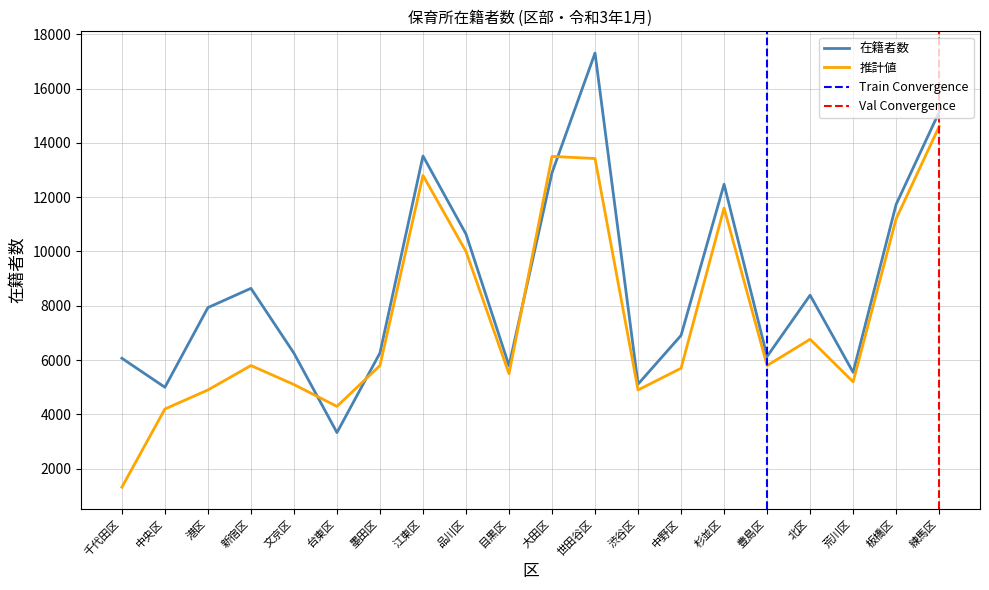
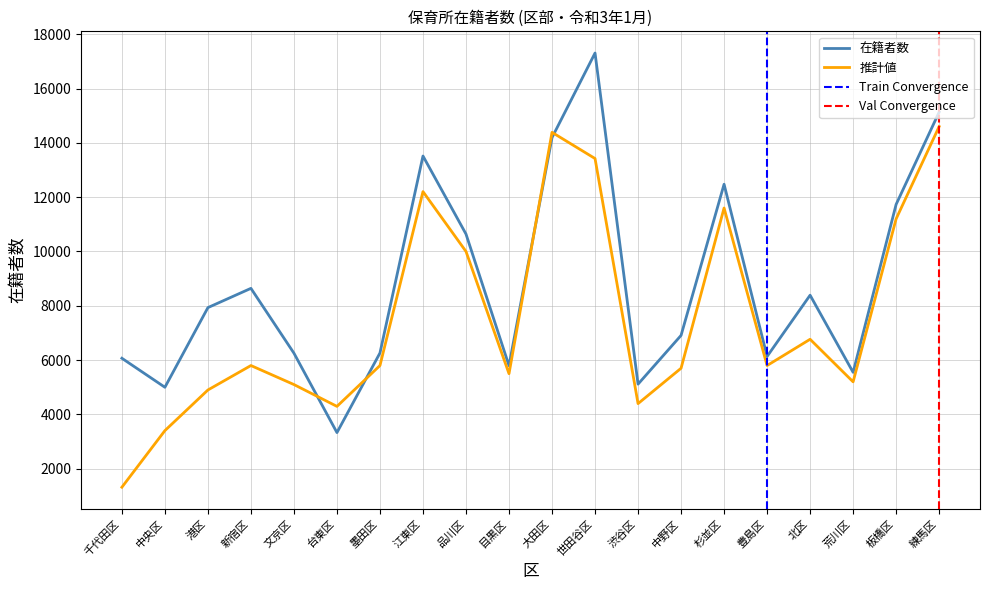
推計値, 中央区: 4200 -> 3400
推計値, 江東区: 12800 -> 12200
在籍者数, 大田区: 12900 -> 14200
推計値, 大田区: 13500 -> 14400
推計値, 渋谷区: 4900 -> 4400
